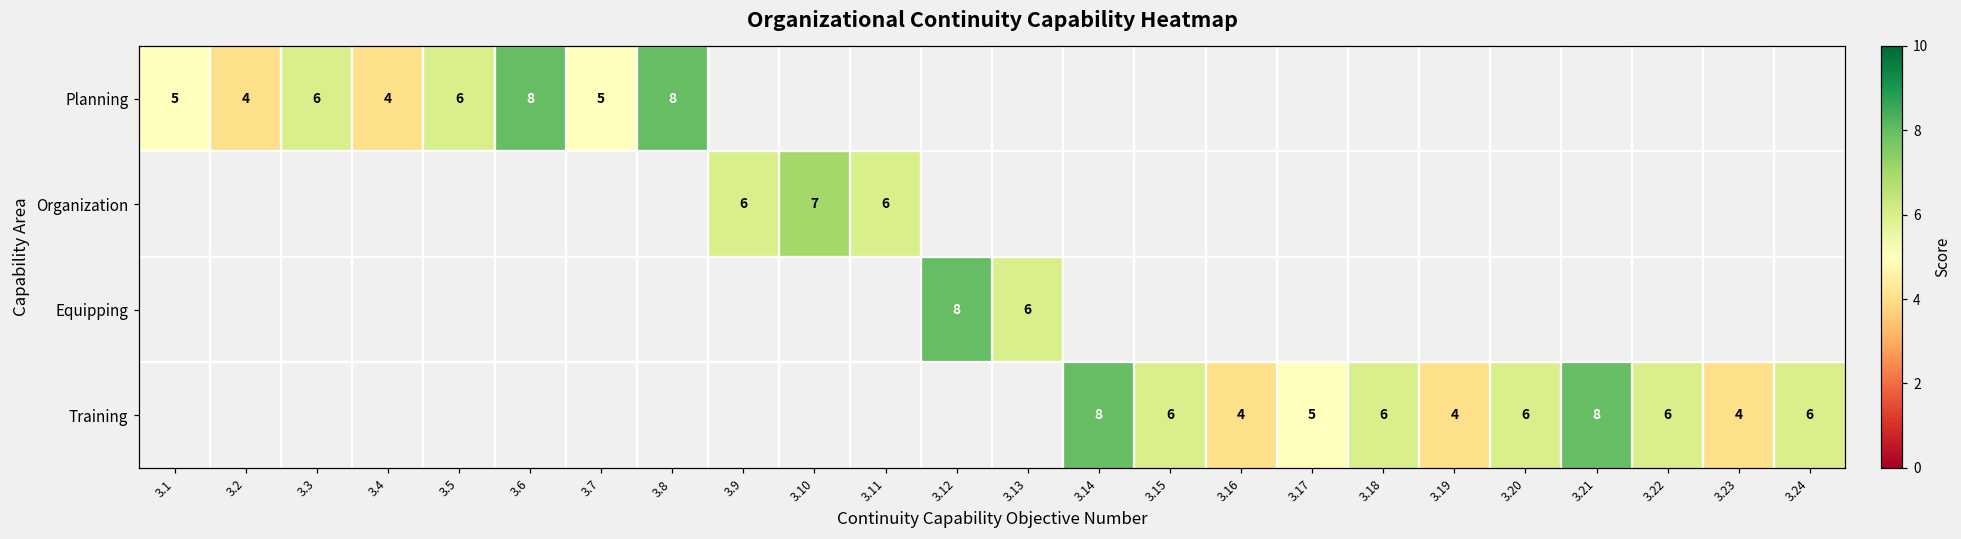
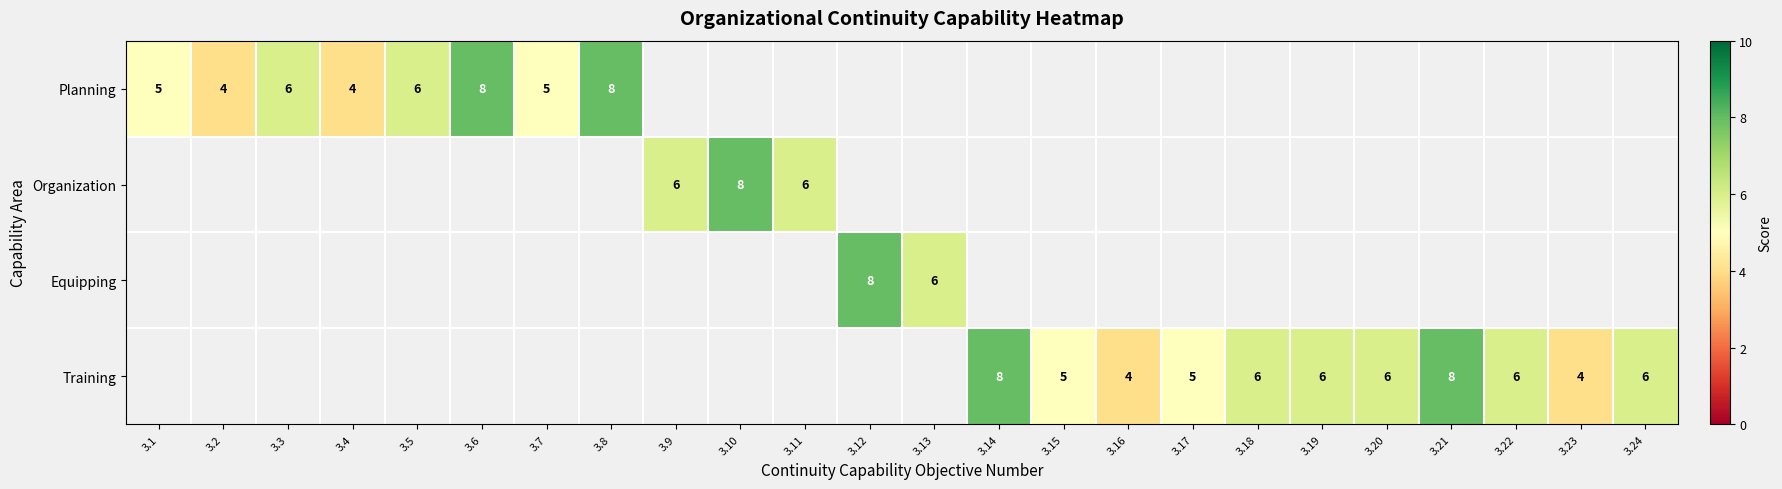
Organization, 3.10: 7 -> 8
Training, 3.15: 6 -> 5
Training, 3.19: 4 -> 6
